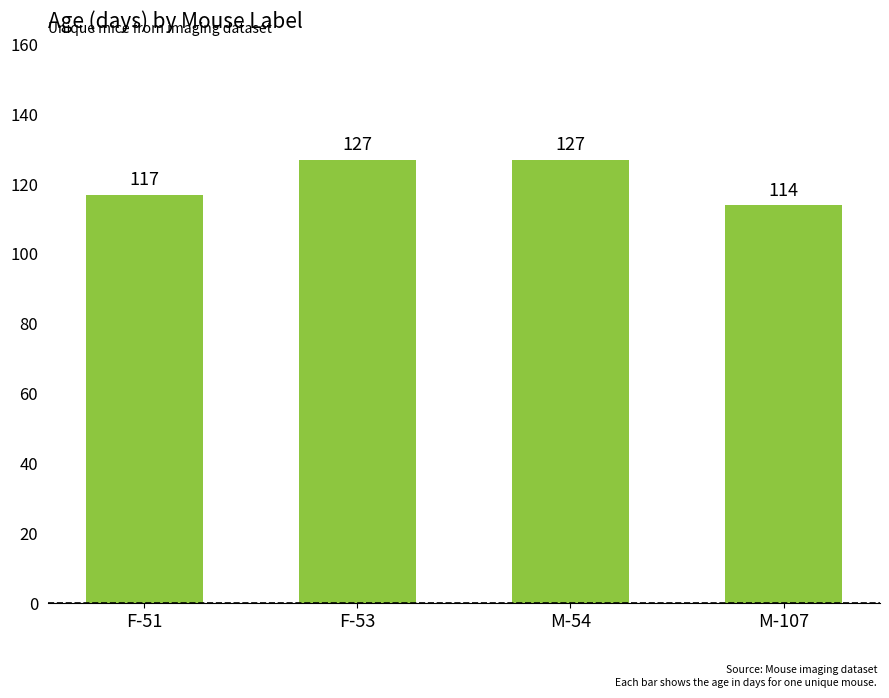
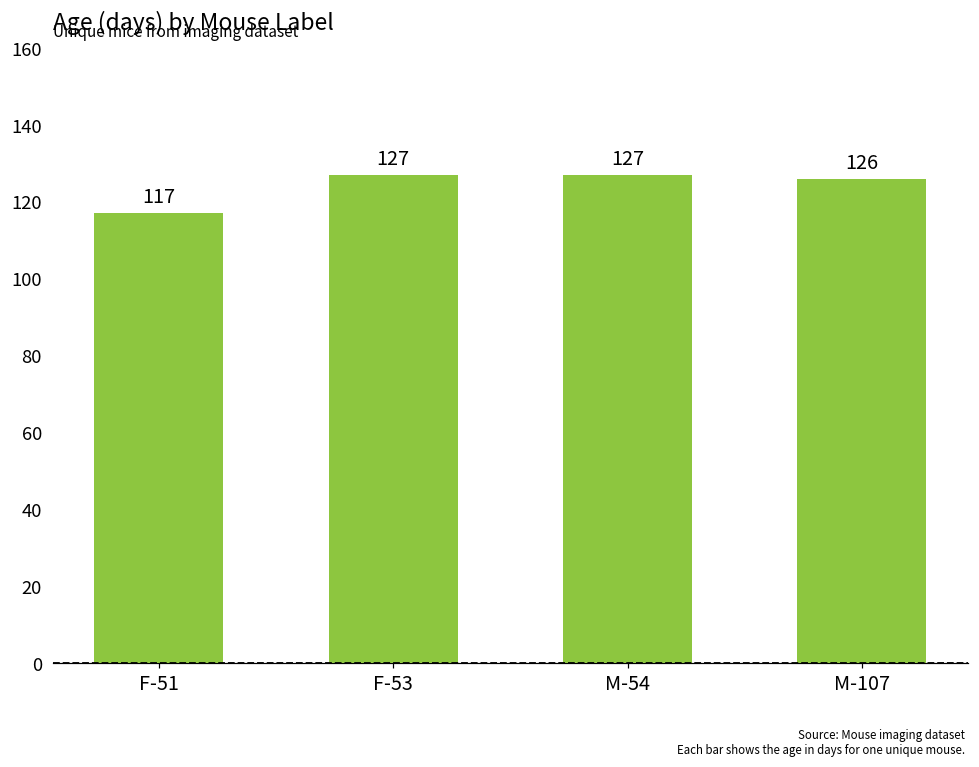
M-107: 114 -> 126
